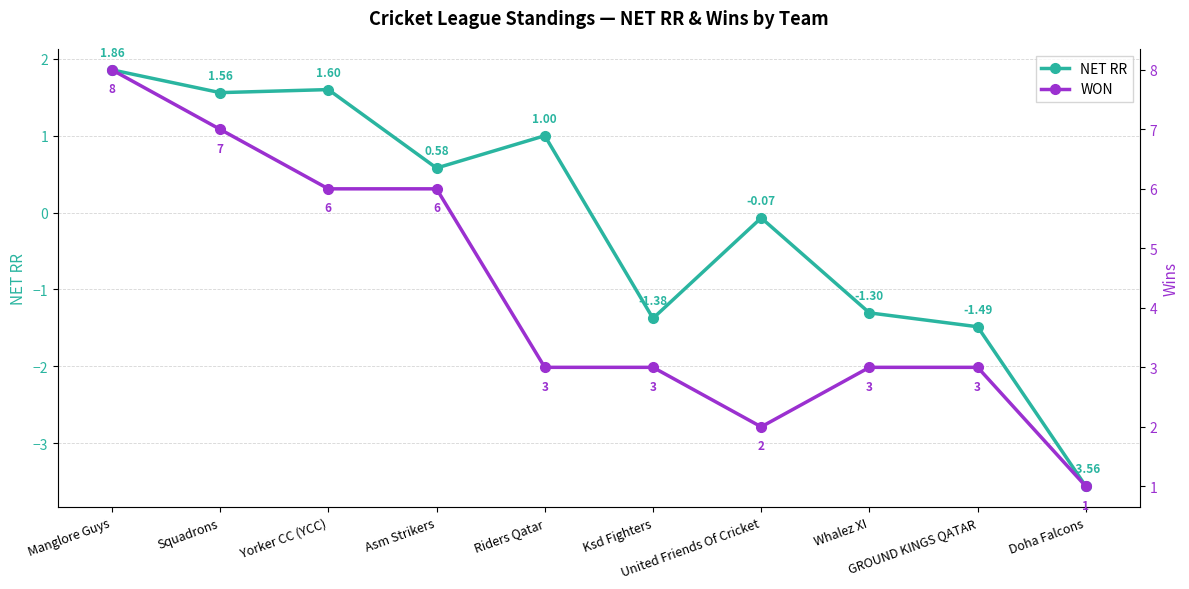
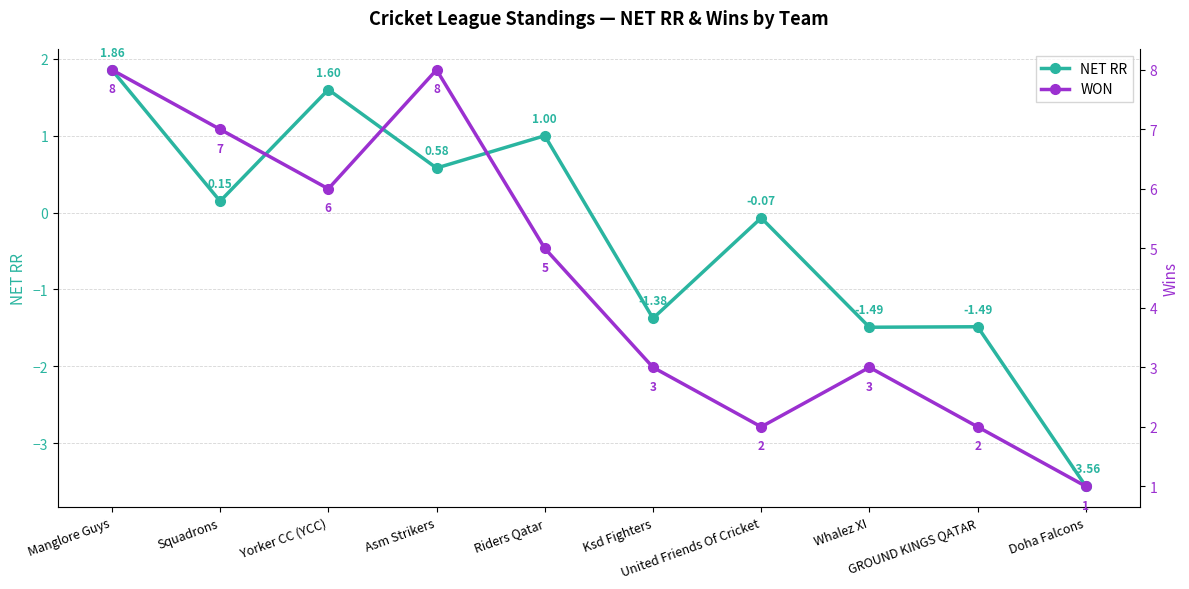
NET RR, Squadrons: 1.56 -> 0.15
NET RR, Whalez XI: -1.30 -> -1.49
WON, Asm Strikers: 6 -> 8
WON, Riders Qatar: 3 -> 5
WON, GROUND KINGS QATAR: 3 -> 2
